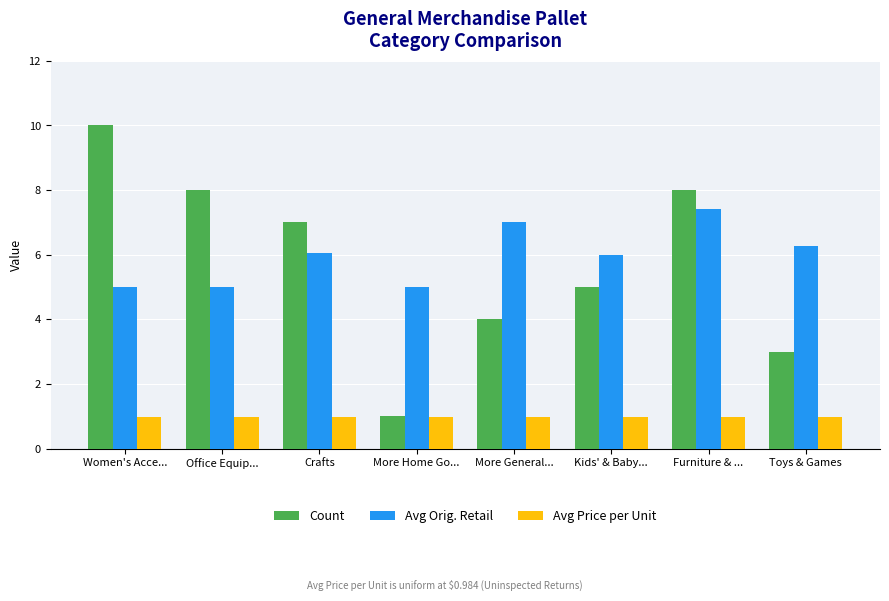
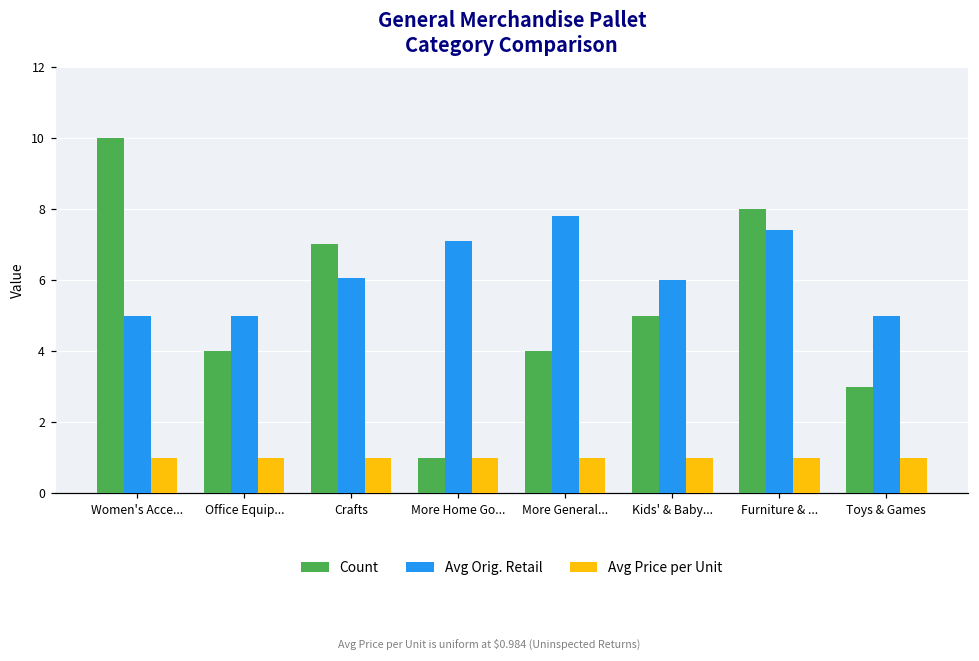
Count, Office Equip...: 8 -> 4
Avg Orig. Retail, More Home Go...: 5.0 -> 7.1
Avg Orig. Retail, More General...: 7.0 -> 7.8
Avg Orig. Retail, Toys & Games: 6.3 -> 5.0
